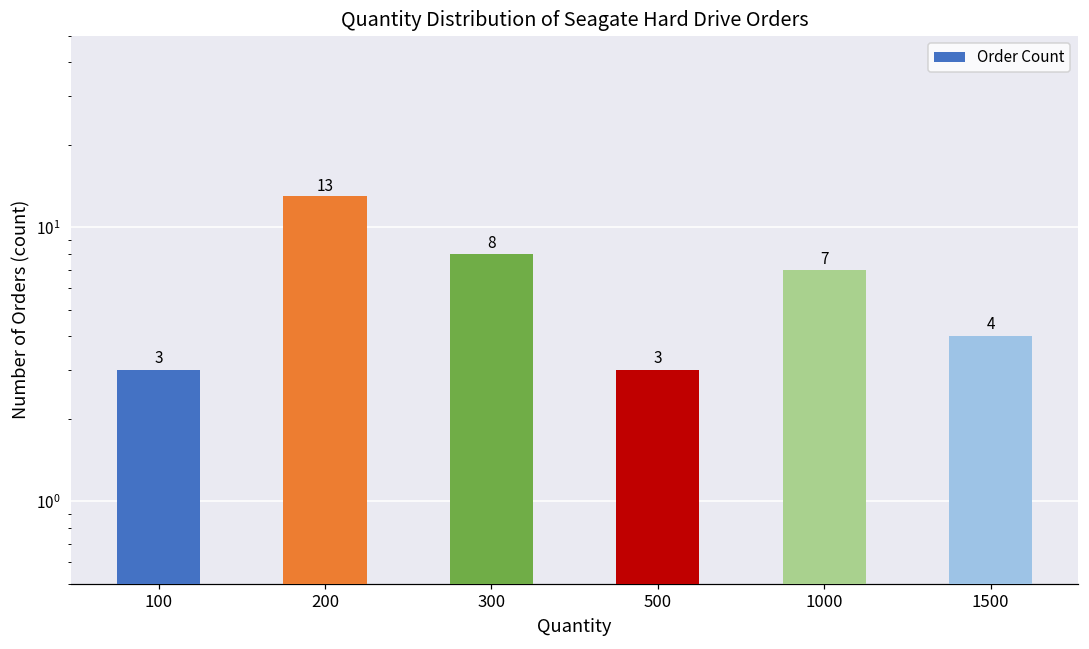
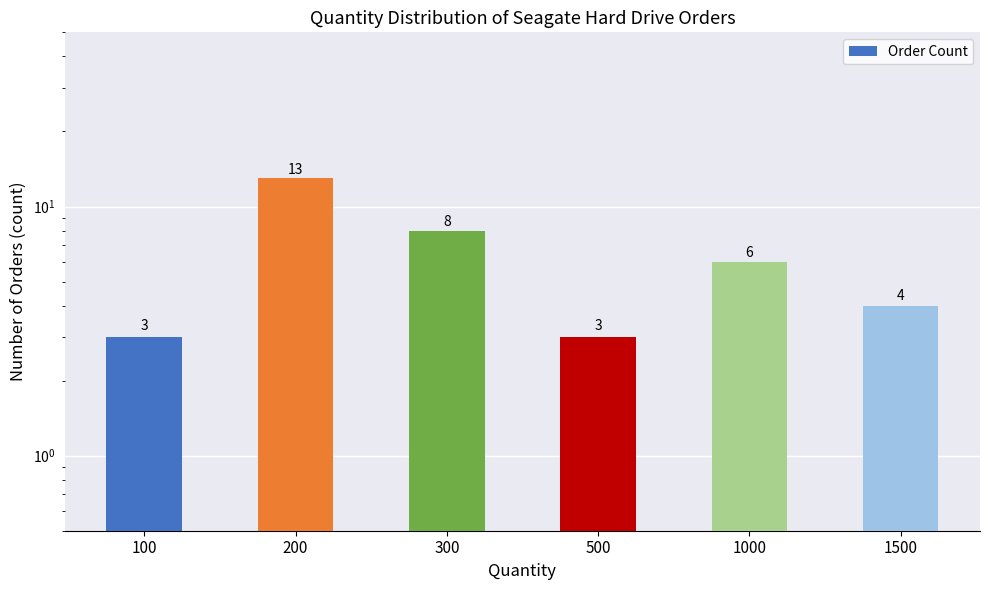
1000: 7 -> 6
